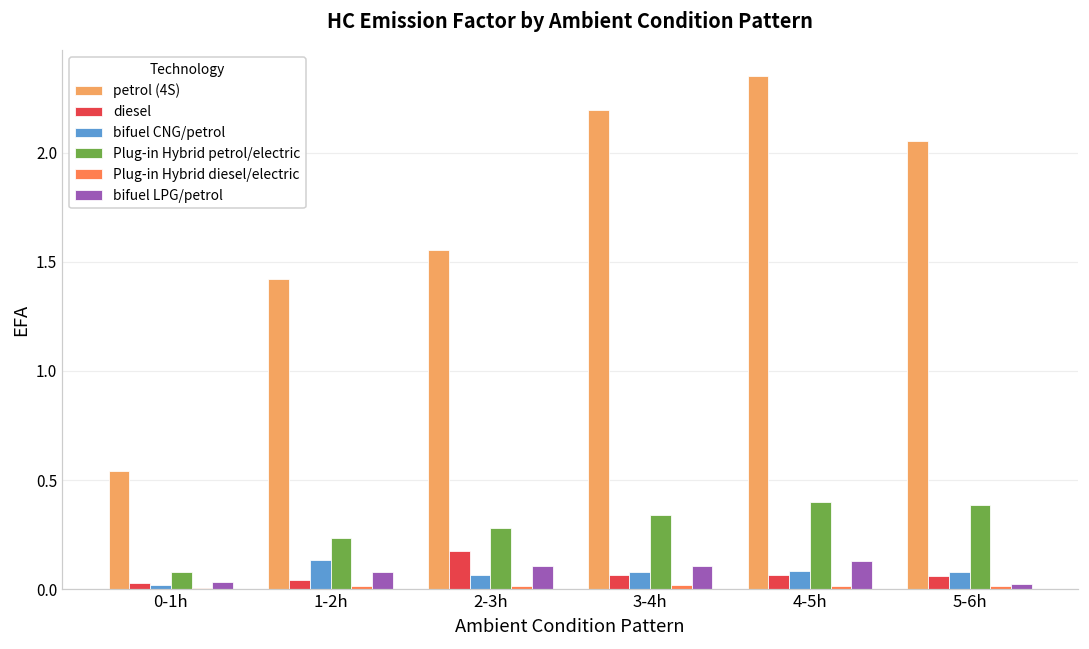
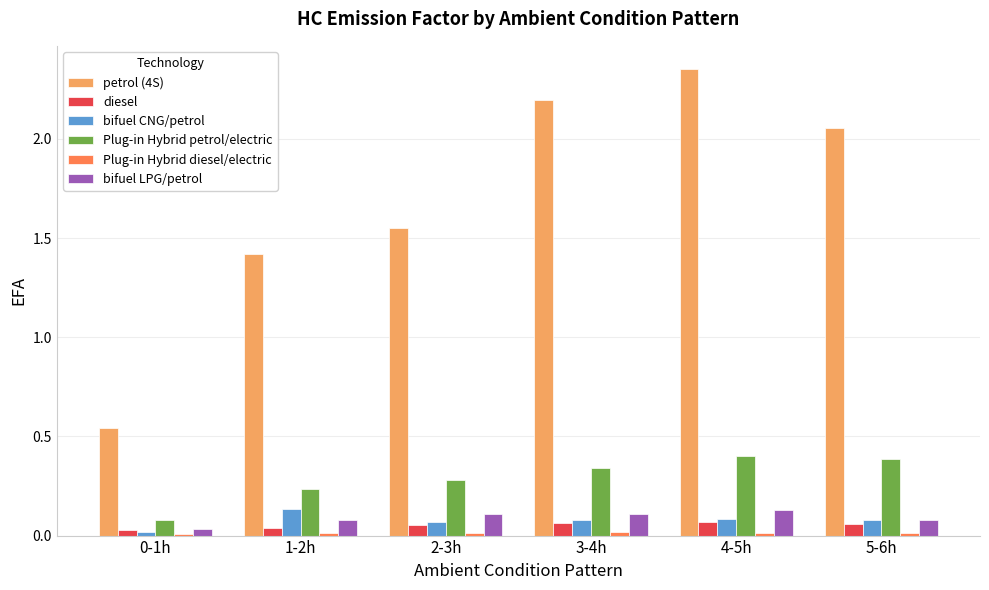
diesel, 2-3h: 0.17 -> 0.05
bifuel LPG/petrol, 5-6h: 0.03 -> 0.08
